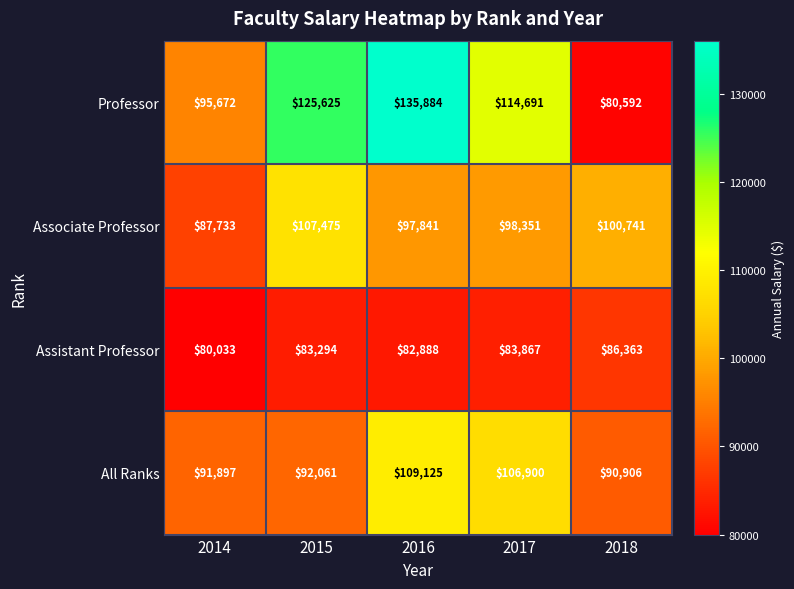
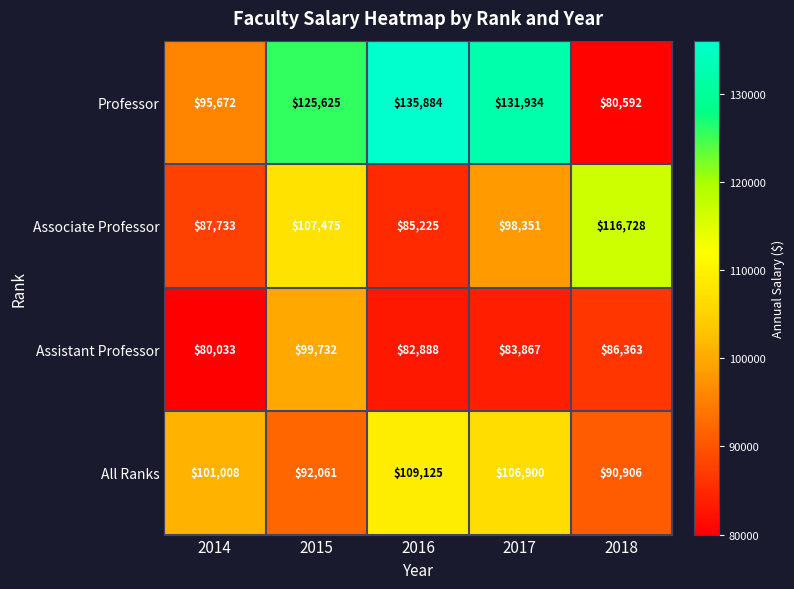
Professor, 2017: $114,691 -> $131,934
Associate Professor, 2016: $97,841 -> $85,225
Associate Professor, 2018: $100,741 -> $116,728
Assistant Professor, 2015: $83,294 -> $99,732
All Ranks, 2014: $91,897 -> $101,008
